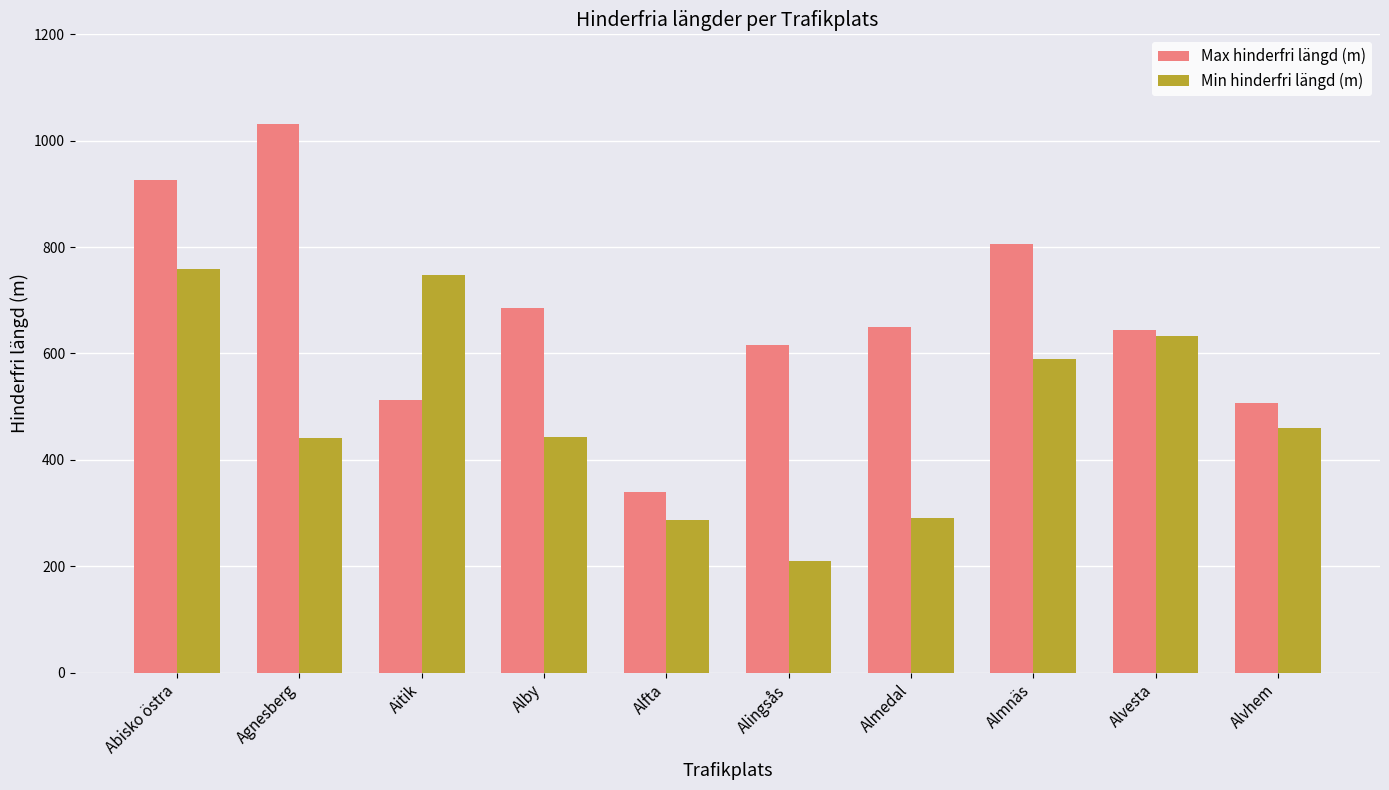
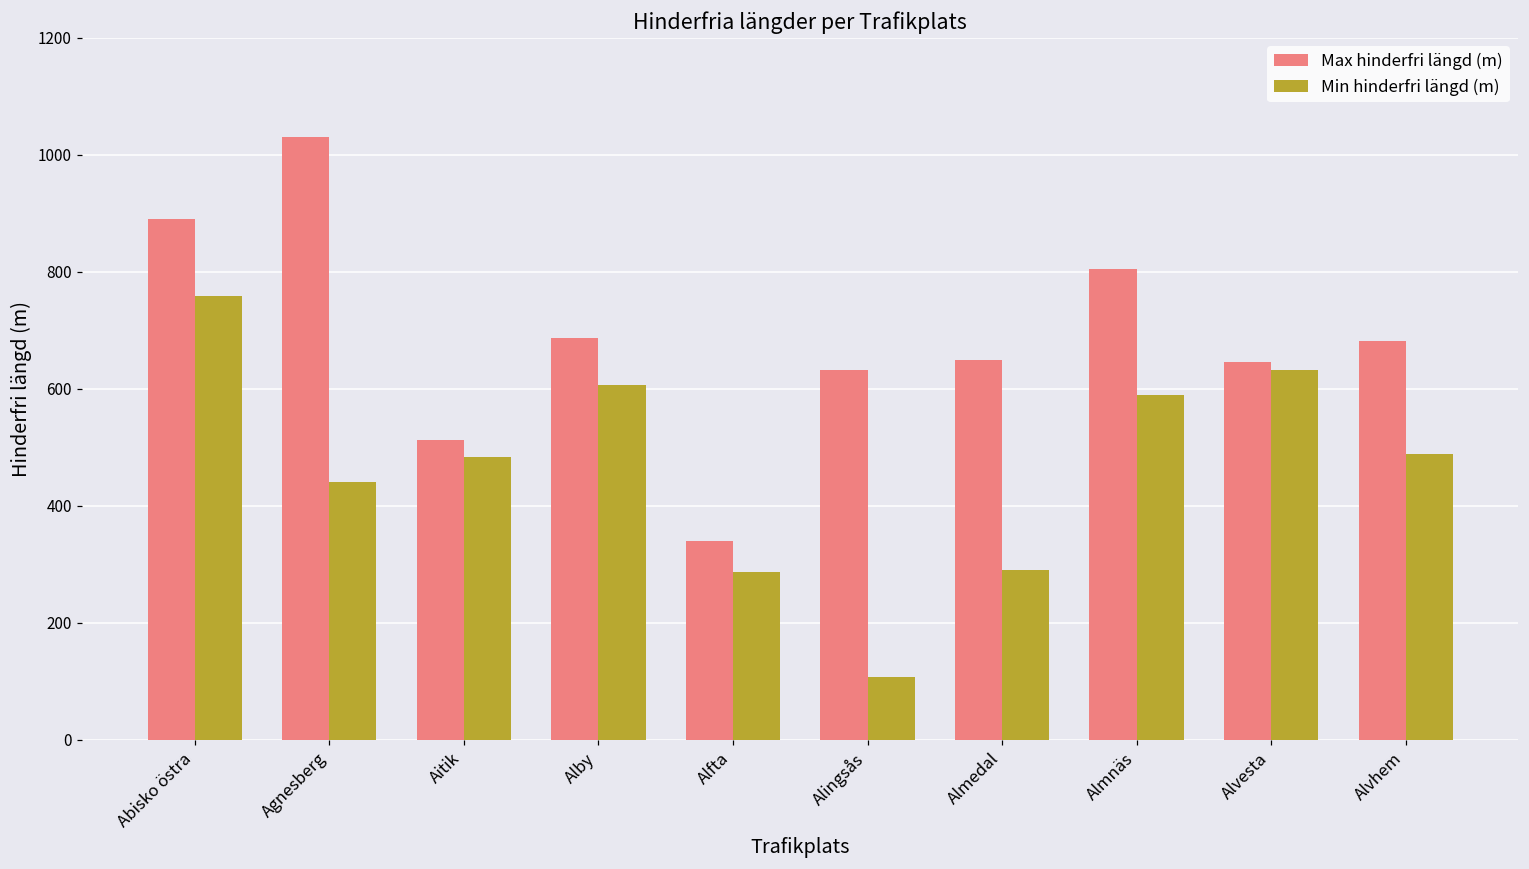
Max hinderfri längd (m), Abisko östra: 930 -> 890
Min hinderfri längd (m), Aitik: 750 -> 480
Min hinderfri längd (m), Alby: 440 -> 610
Max hinderfri längd (m), Alingsås: 620 -> 630
Min hinderfri längd (m), Alingsås: 210 -> 110
Max hinderfri längd (m), Alvhem: 510 -> 680
Min hinderfri längd (m), Alvhem: 460 -> 490
